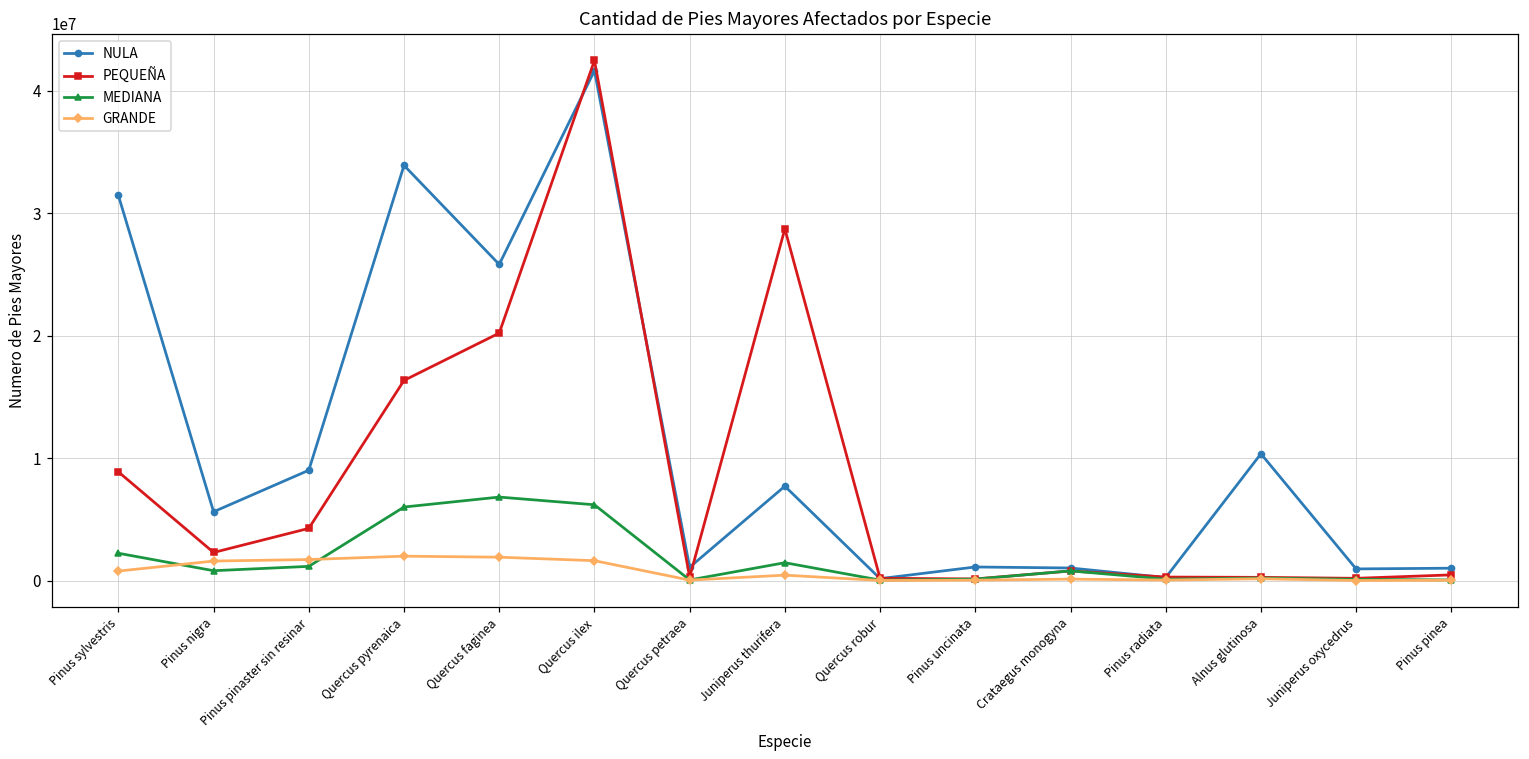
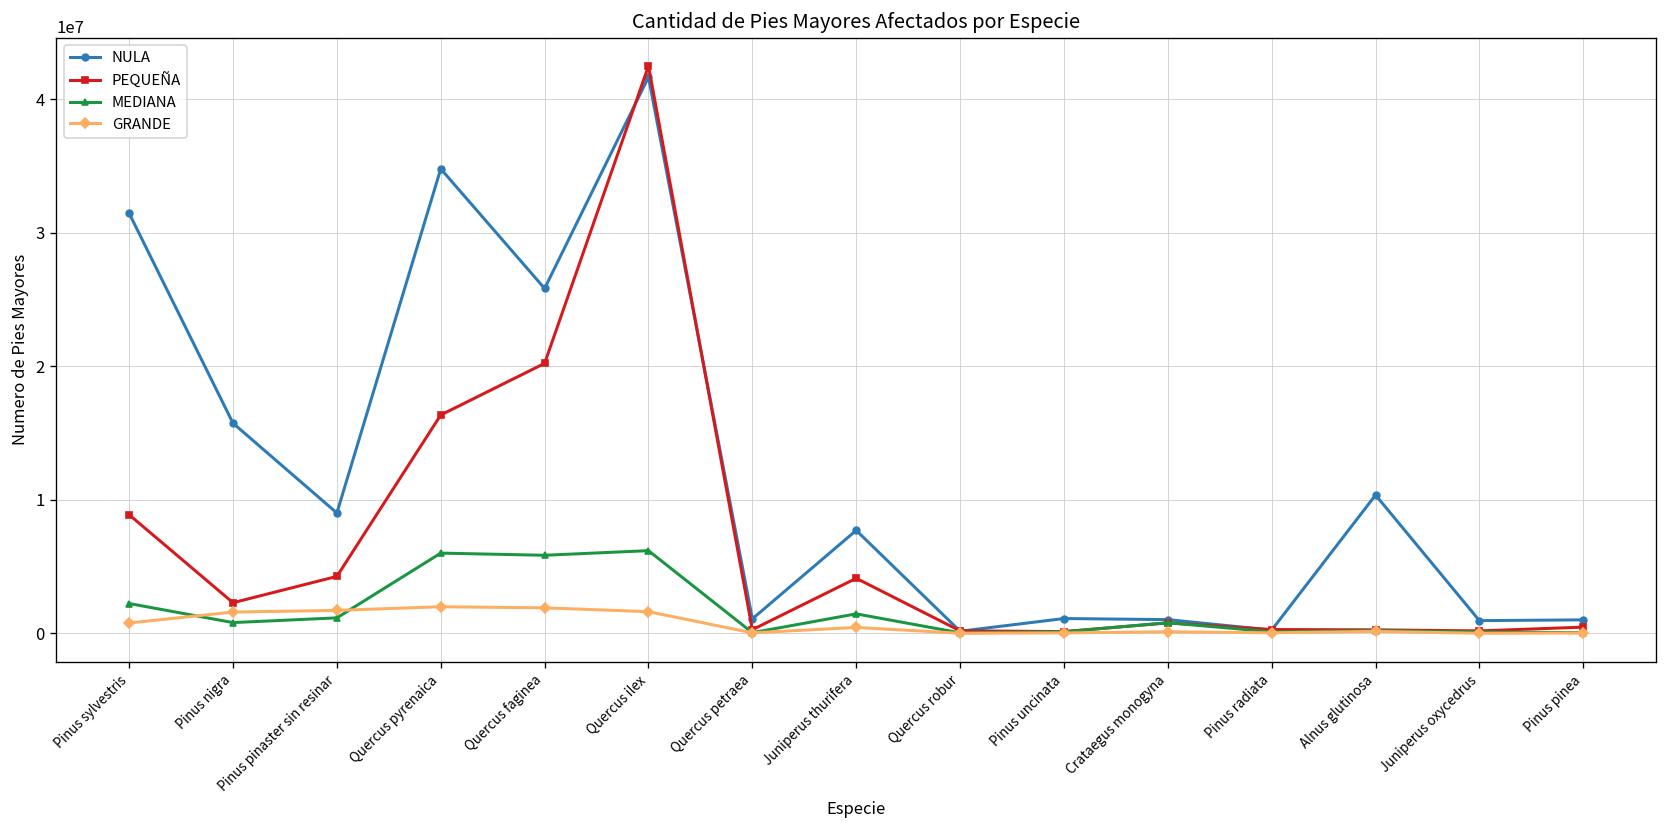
NULA, Pinus nigra: 5600000 -> 15700000
NULA, Quercus pyrenaica: 33900000 -> 34800000
MEDIANA, Quercus faginea: 6800000 -> 5800000
PEQUEÑA, Juniperus thurifera: 28700000 -> 4100000
